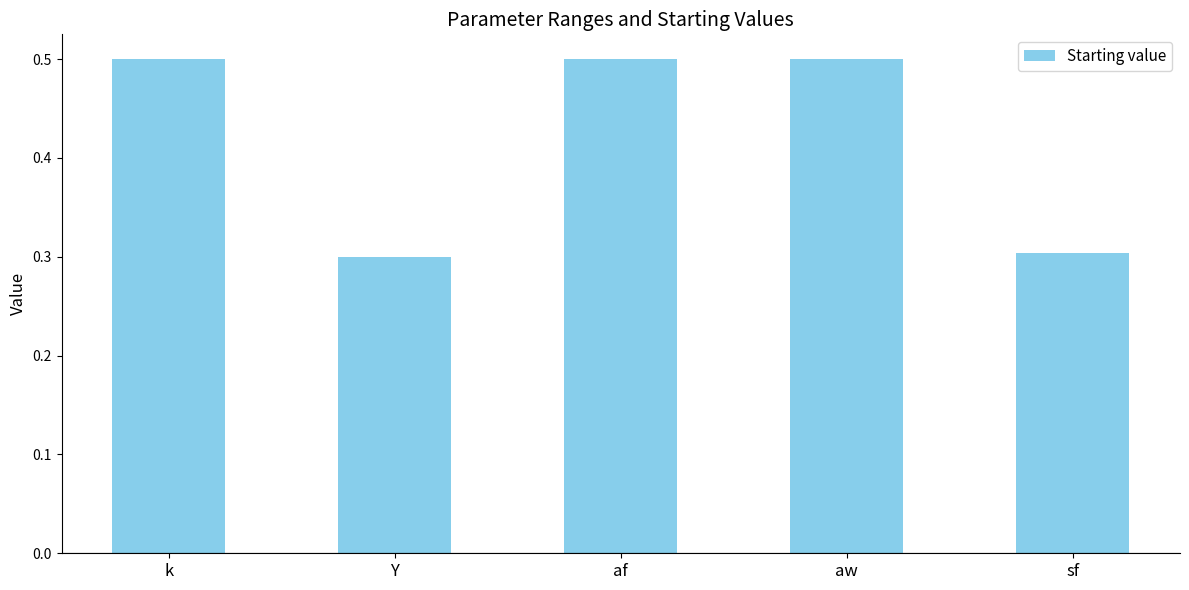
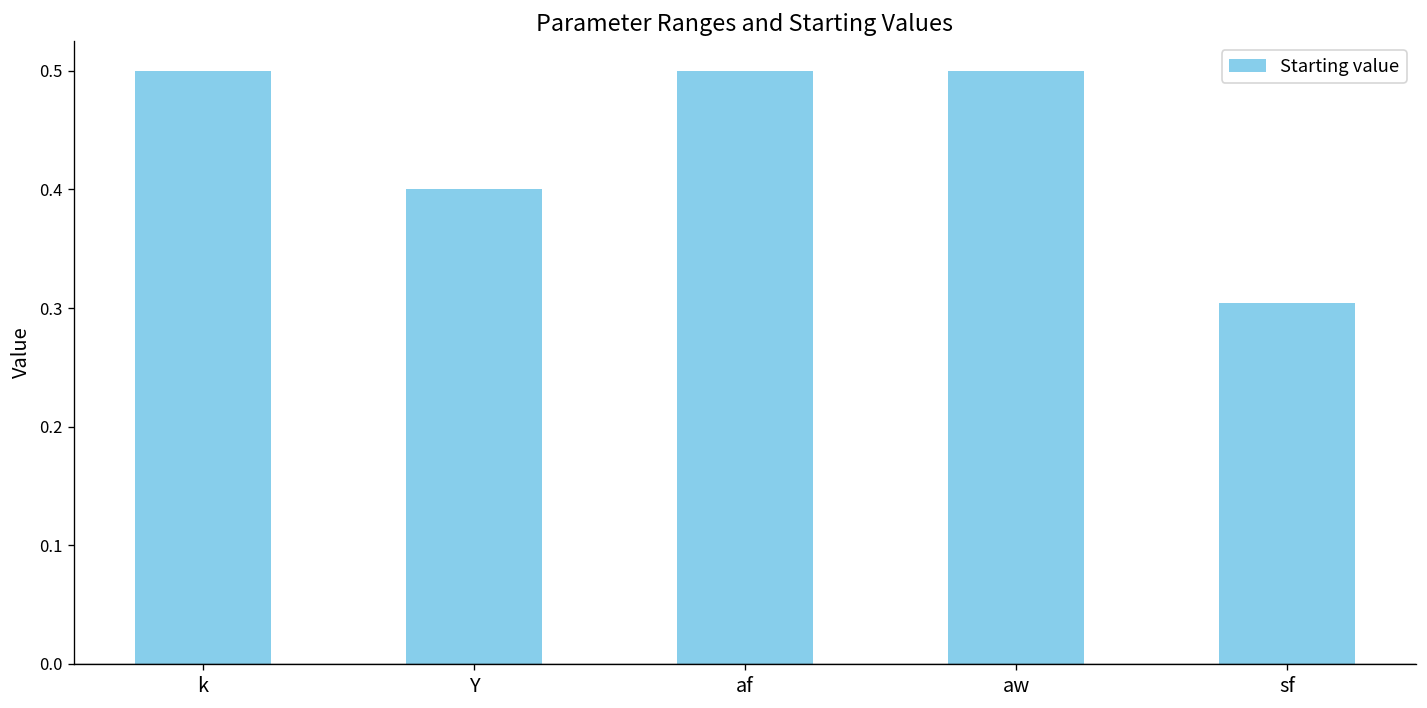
Y: 0.3 -> 0.4
